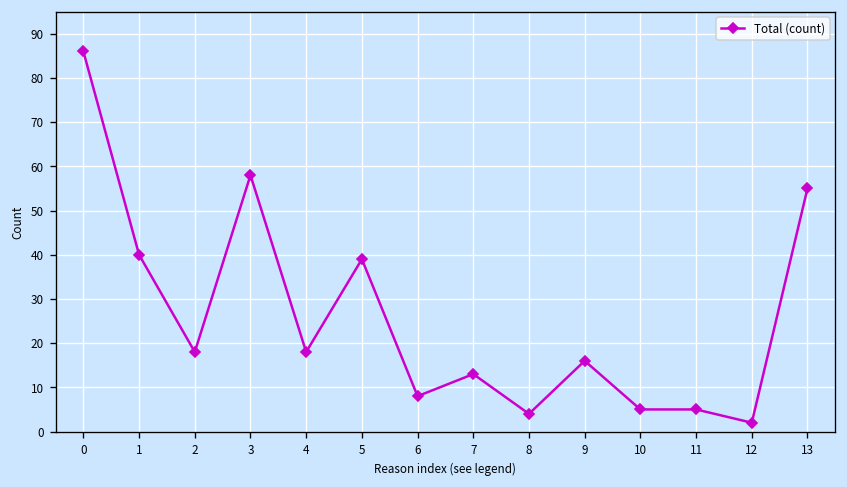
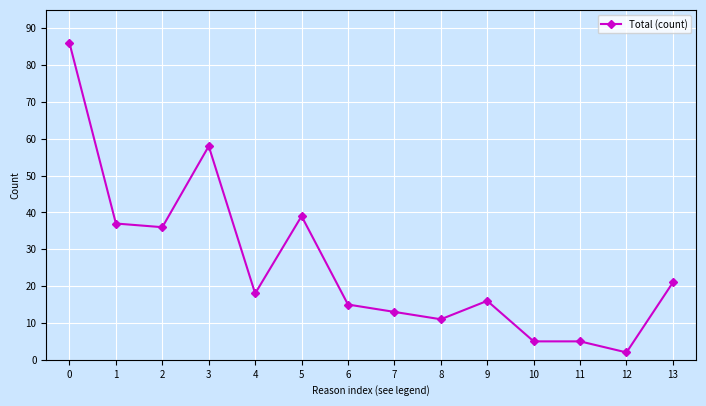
1: 40 -> 37
2: 18 -> 36
6: 8 -> 15
8: 4 -> 11
13: 55 -> 21
